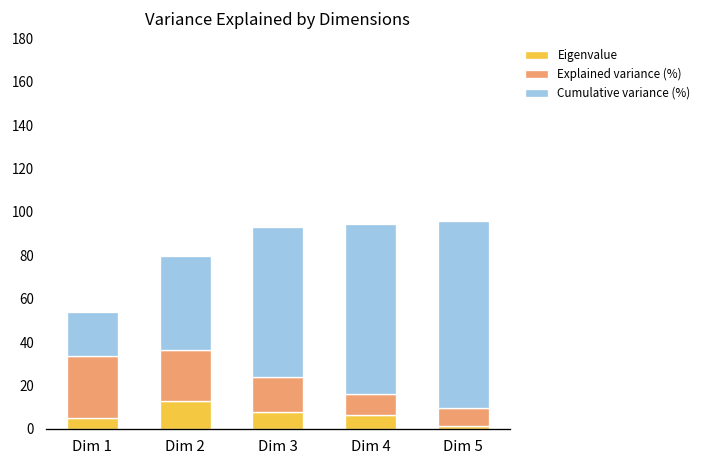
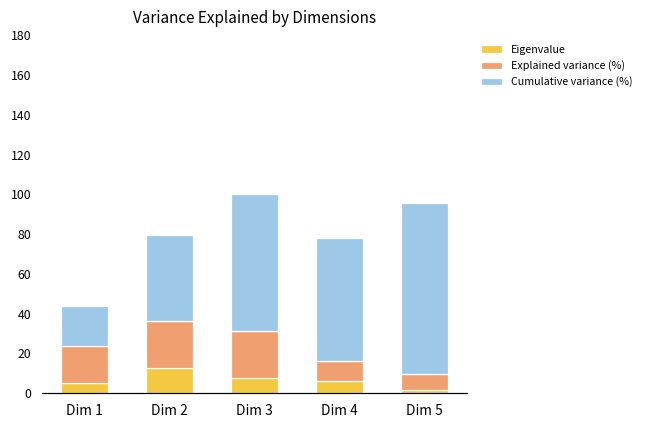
Explained variance (%), Dim 1: 29 -> 19
Explained variance (%), Dim 3: 16 -> 23
Cumulative variance (%), Dim 4: 79 -> 62
